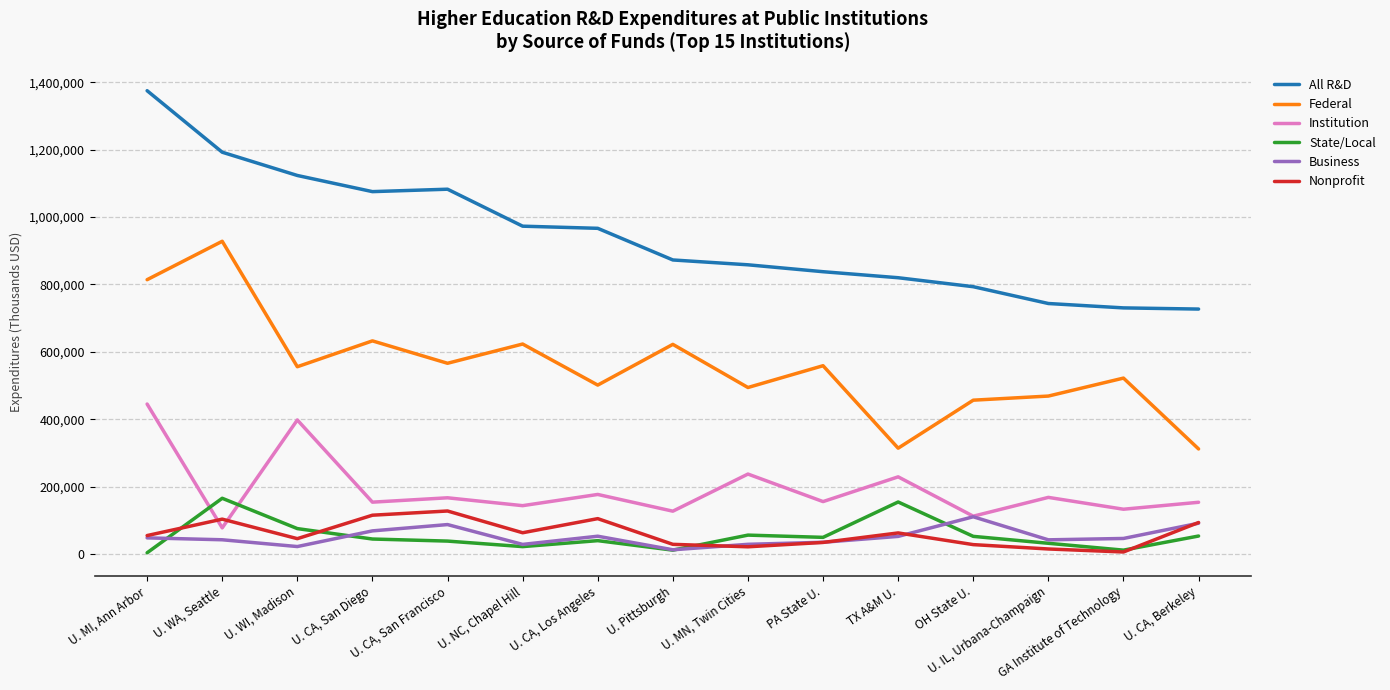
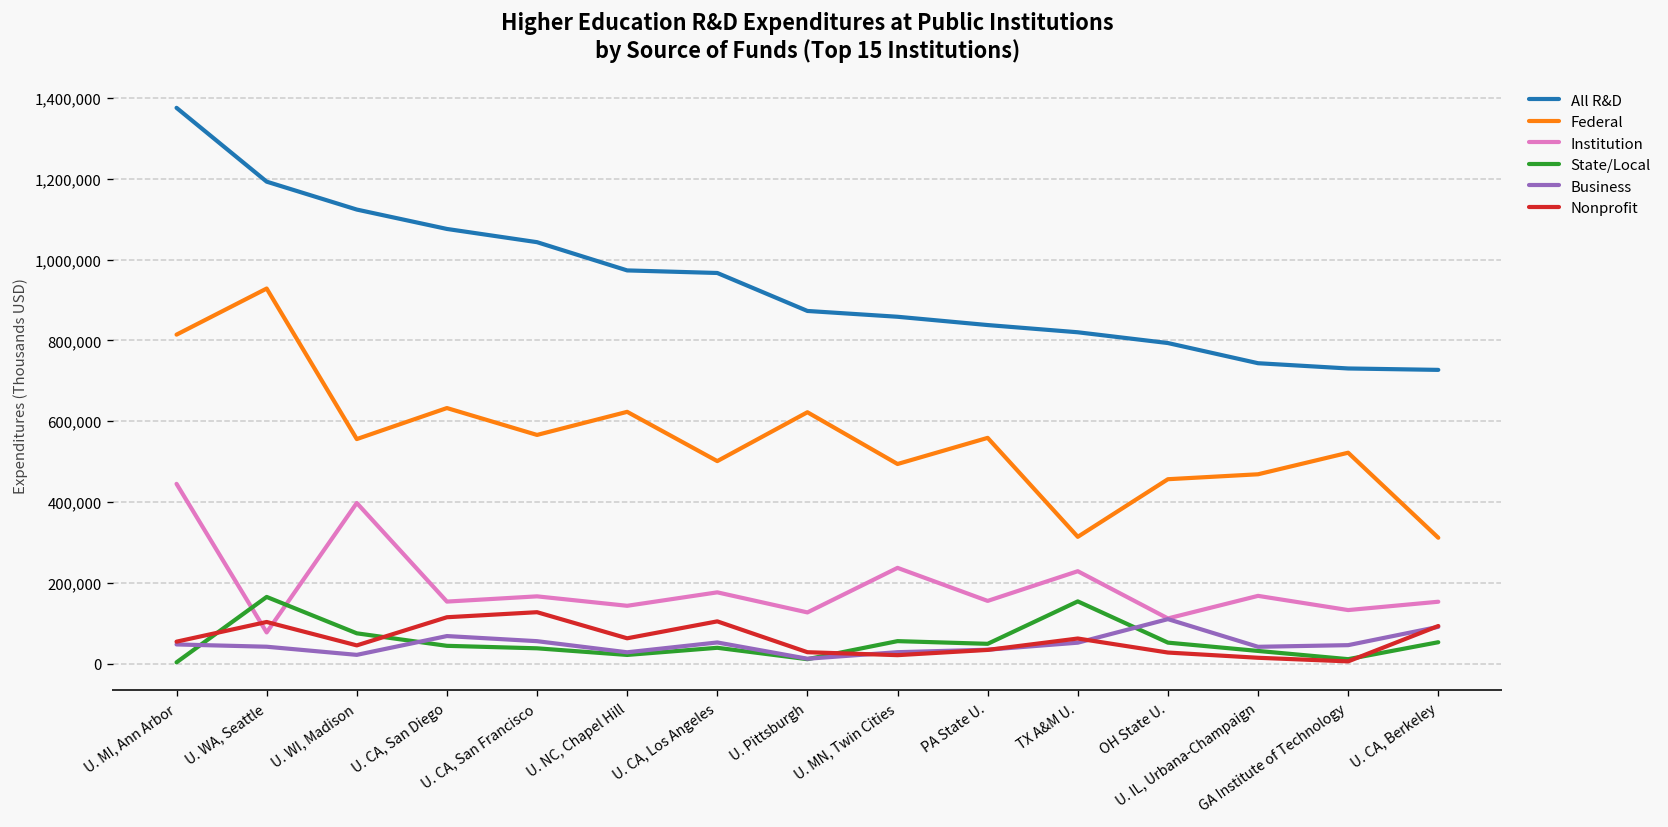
All R&D, U. CA, San Francisco: 1,080,000 -> 1,040,000
Business, U. CA, San Francisco: 90,000 -> 60,000
